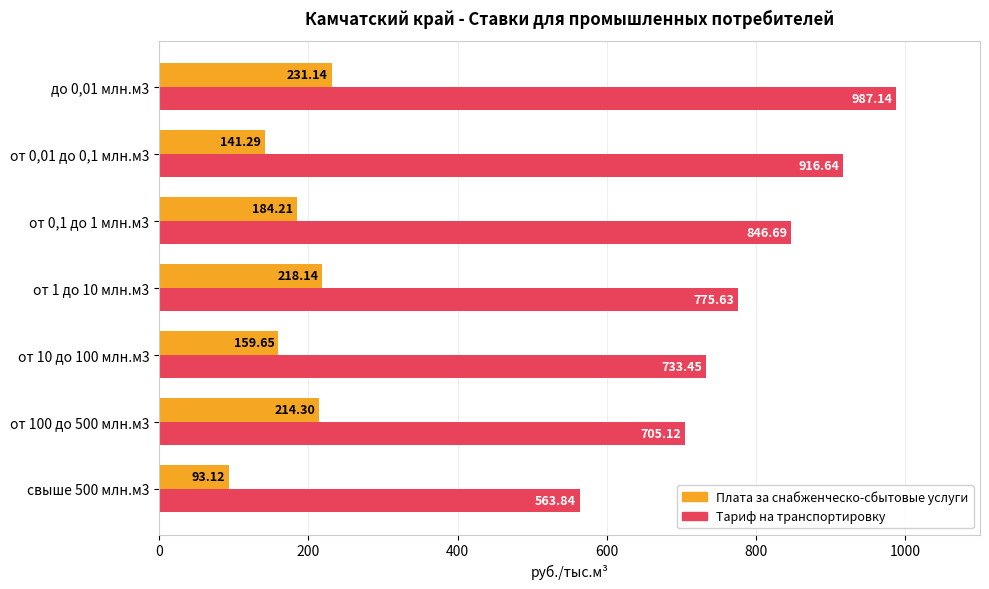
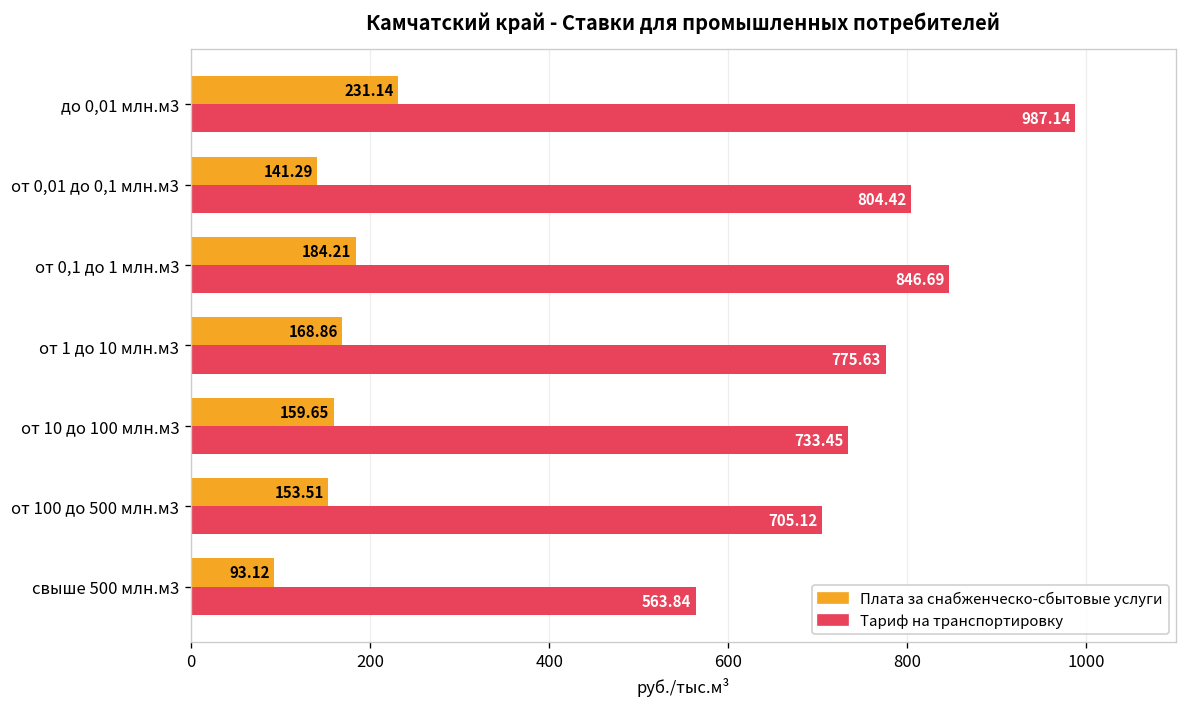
Тариф на транспортировку, от 0,01 до 0,1 млн.м3: 916.64 -> 804.42
Плата за снабженческо-сбытовые услуги, от 1 до 10 млн.м3: 218.14 -> 168.86
Плата за снабженческо-сбытовые услуги, от 100 до 500 млн.м3: 214.30 -> 153.51
